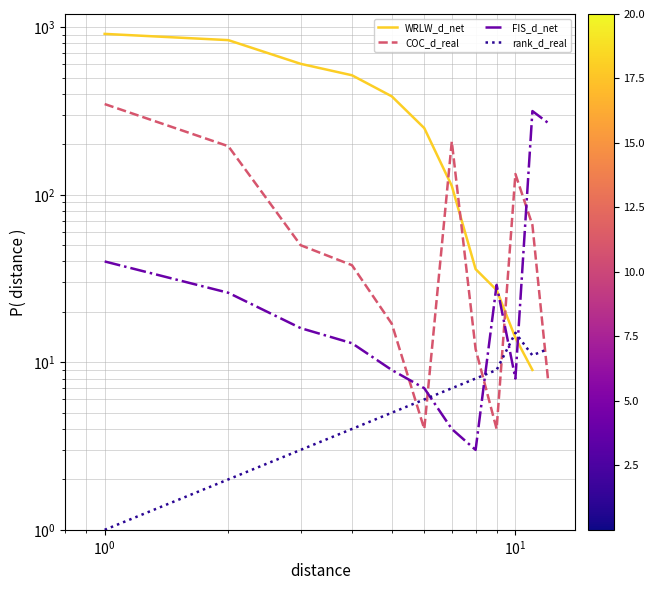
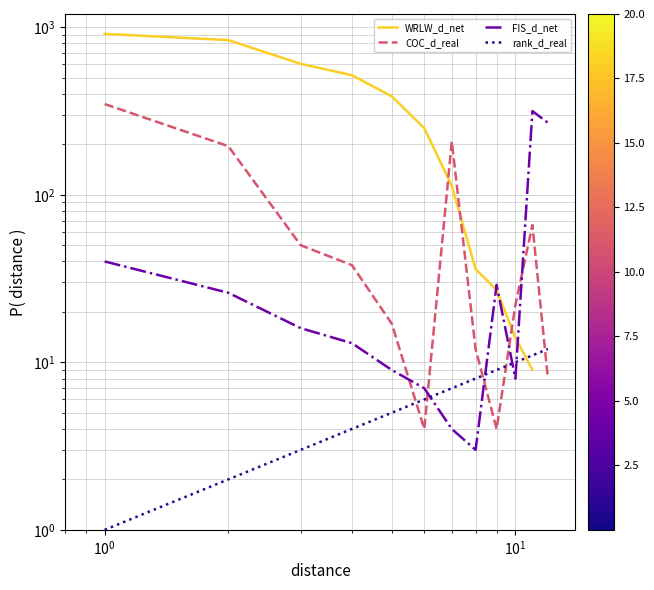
COC_d_real, 10^1: 130 -> 22
rank_d_real, 10^1: 15 -> 10
